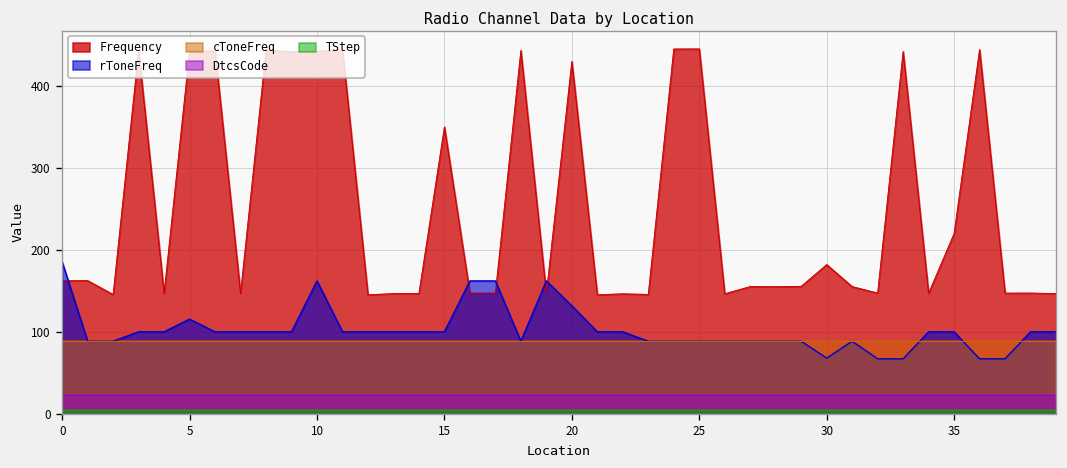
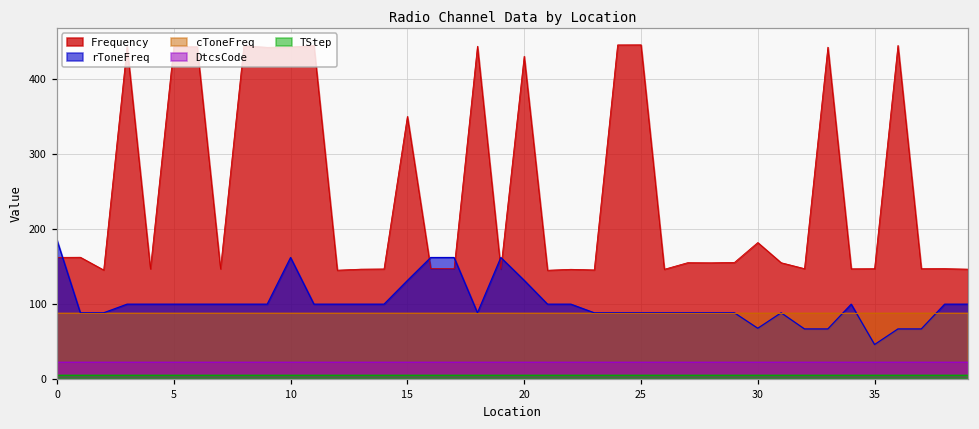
rToneFreq, 5: 120 -> 100
rToneFreq, 15: 100 -> 130
Frequency, 35: 220 -> 150
rToneFreq, 35: 100 -> 50
